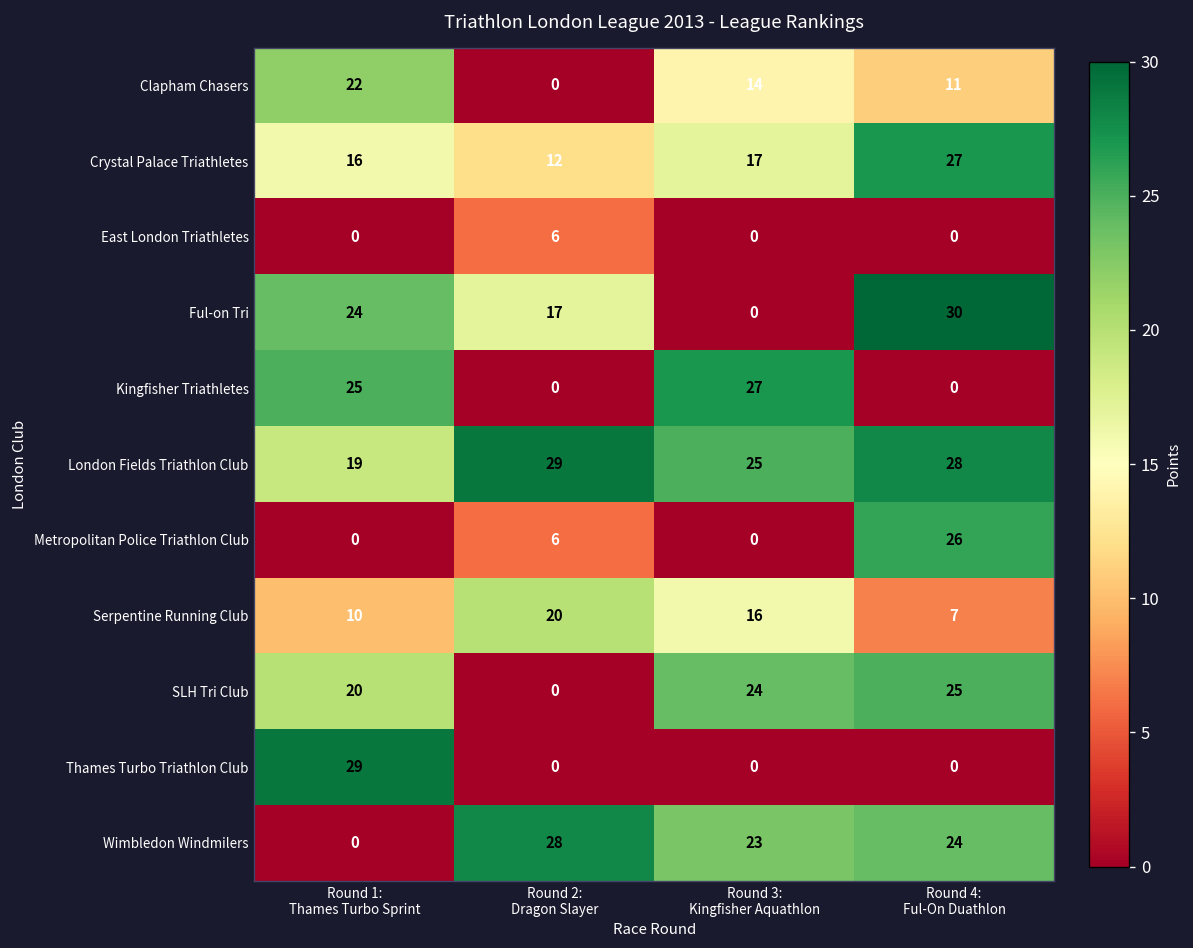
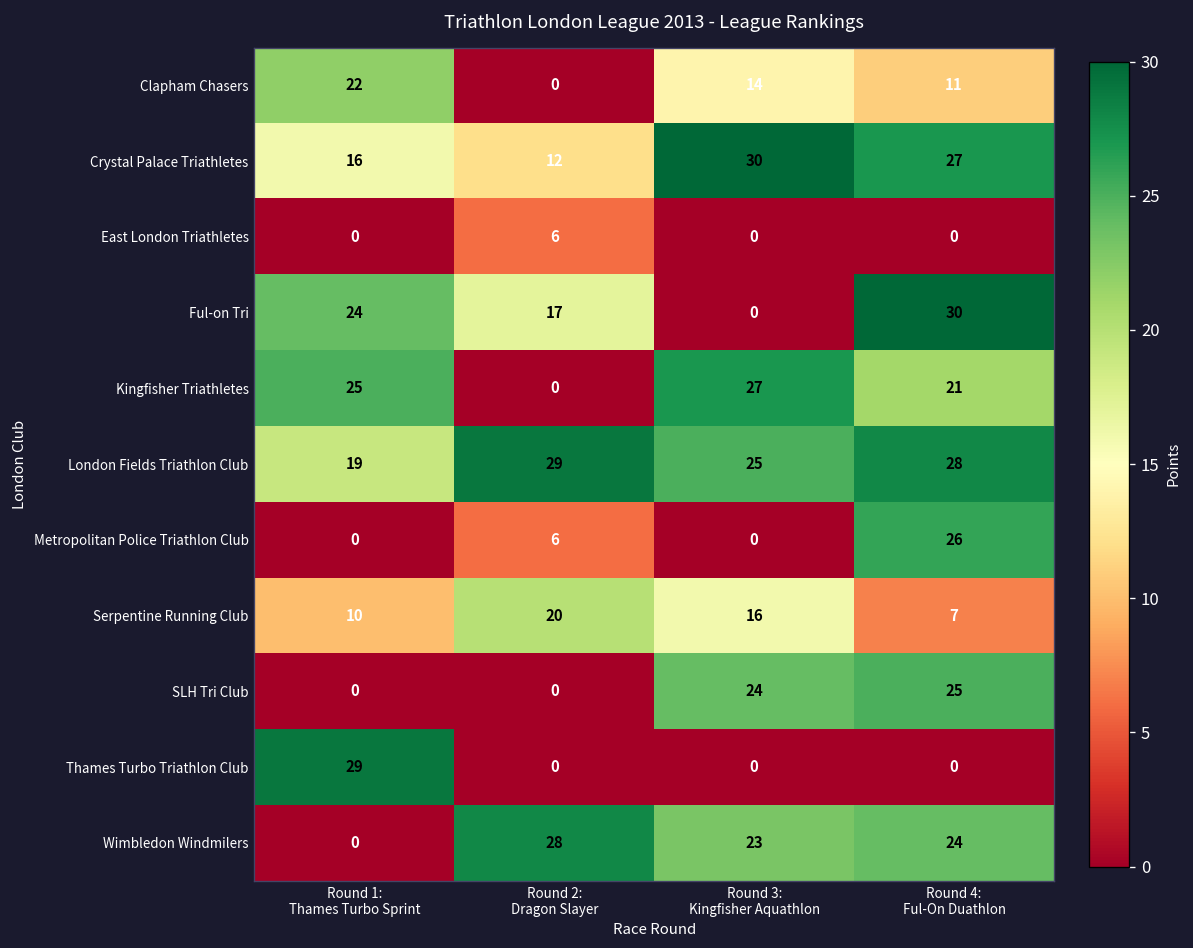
Crystal Palace Triathletes, Round 3: Kingfisher Aquathlon: 17 -> 30
Kingfisher Triathletes, Round 4: Ful-On Duathlon: 0 -> 21
SLH Tri Club, Round 1: Thames Turbo Sprint: 20 -> 0
